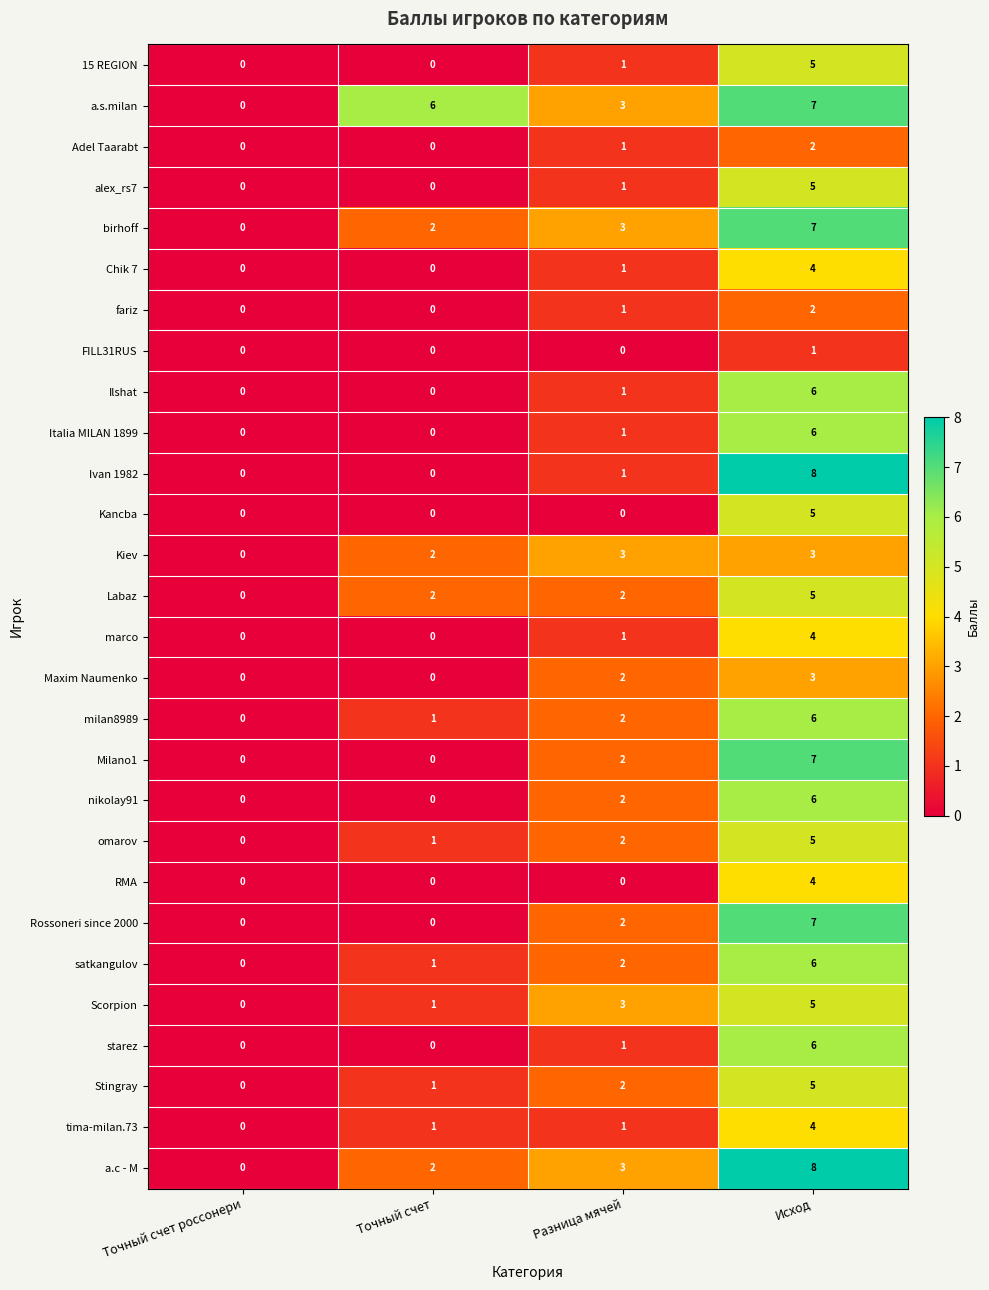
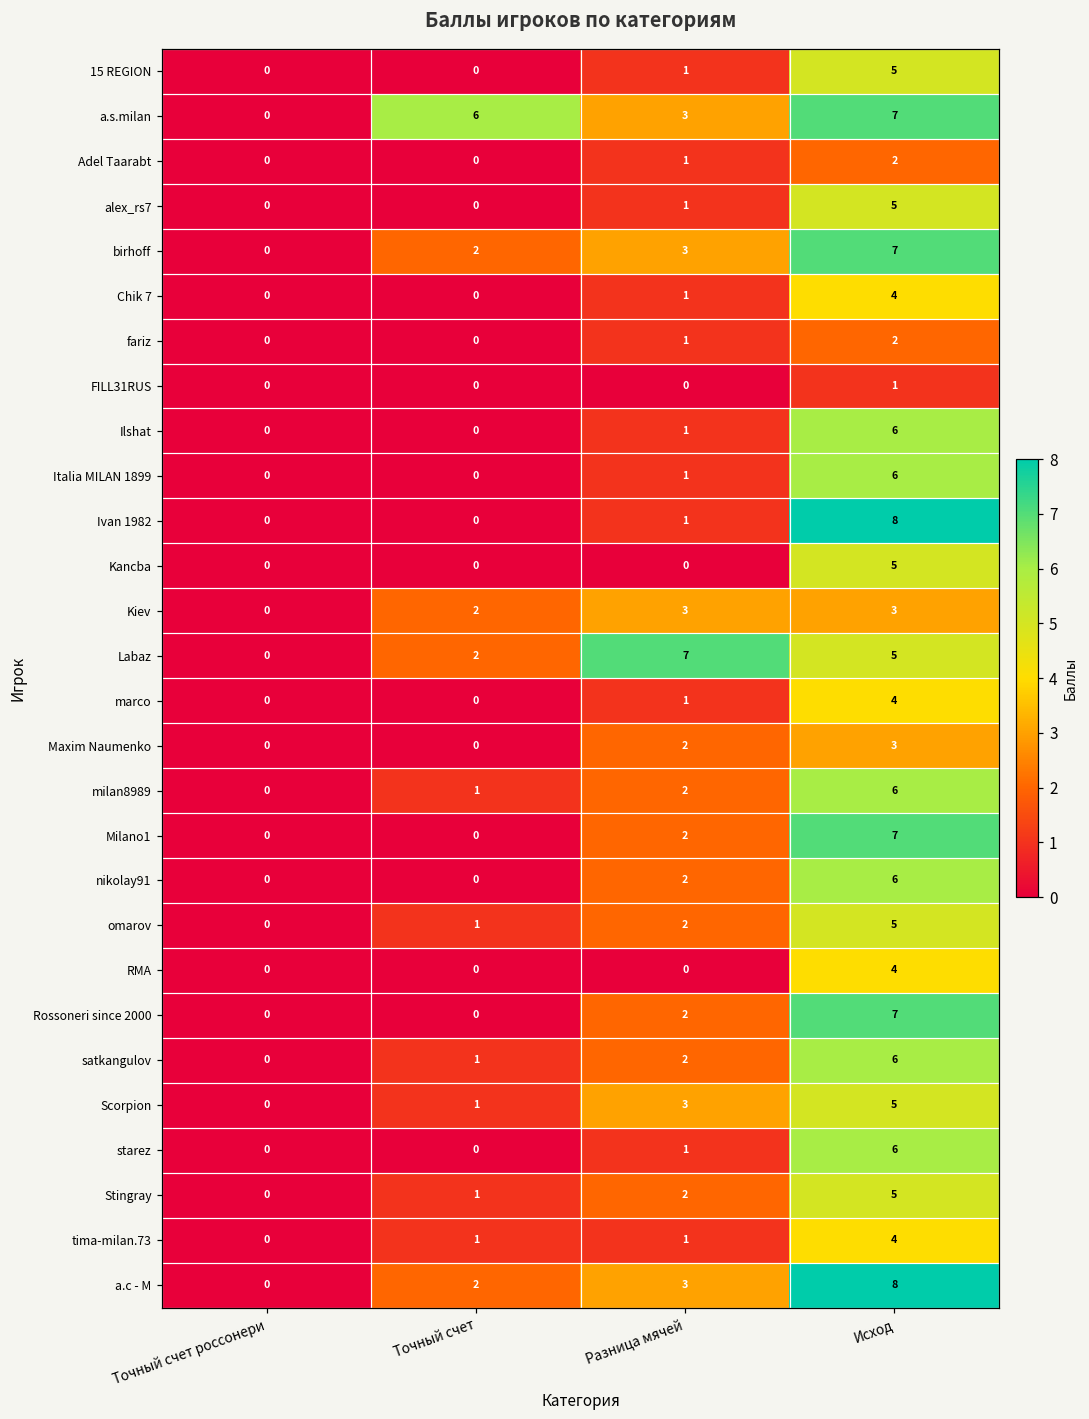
Labaz, Разница мячей: 2 -> 7
